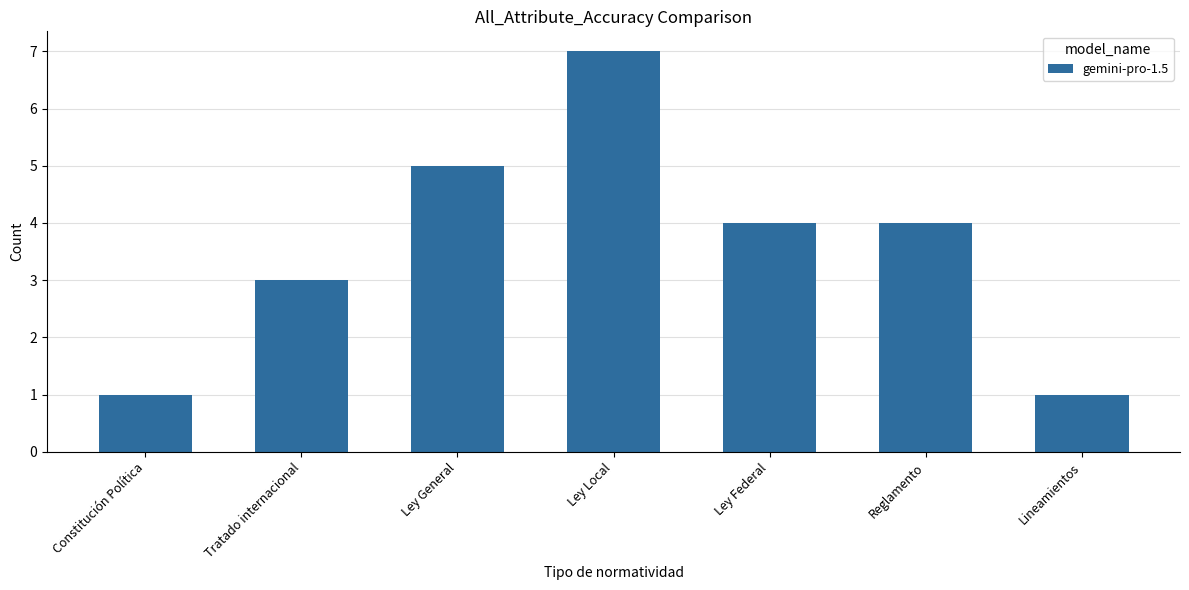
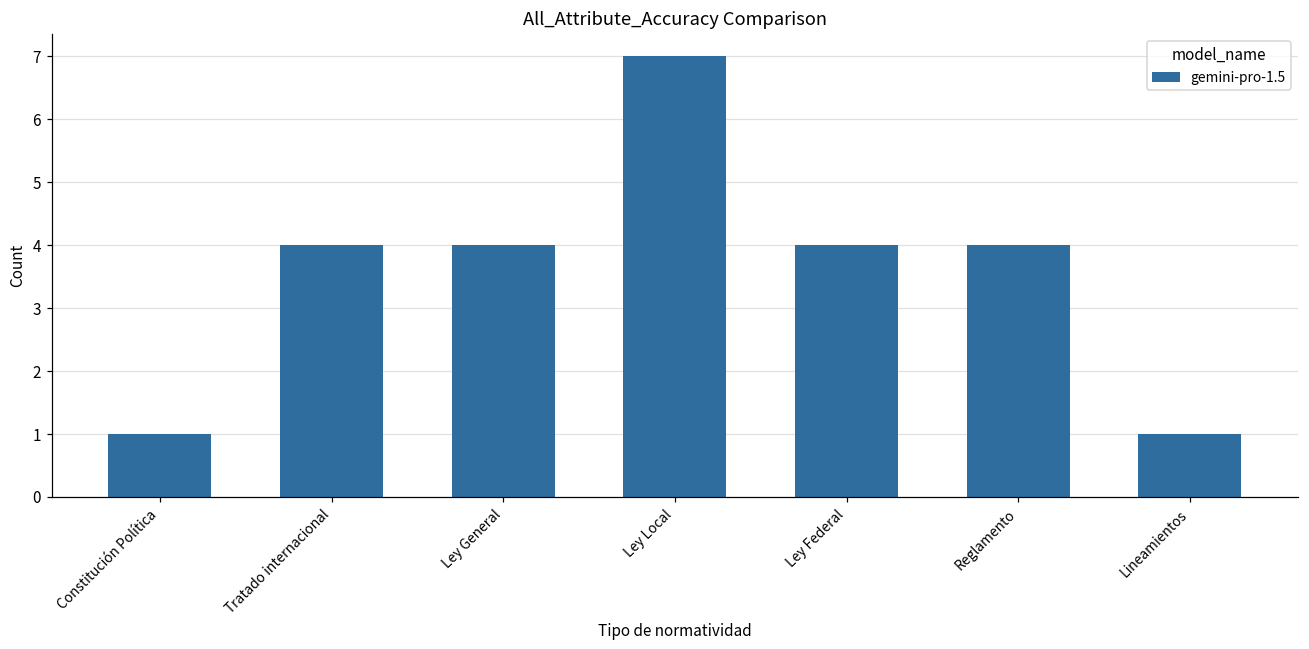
Tratado internacional: 3 -> 4
Ley General: 5 -> 4
